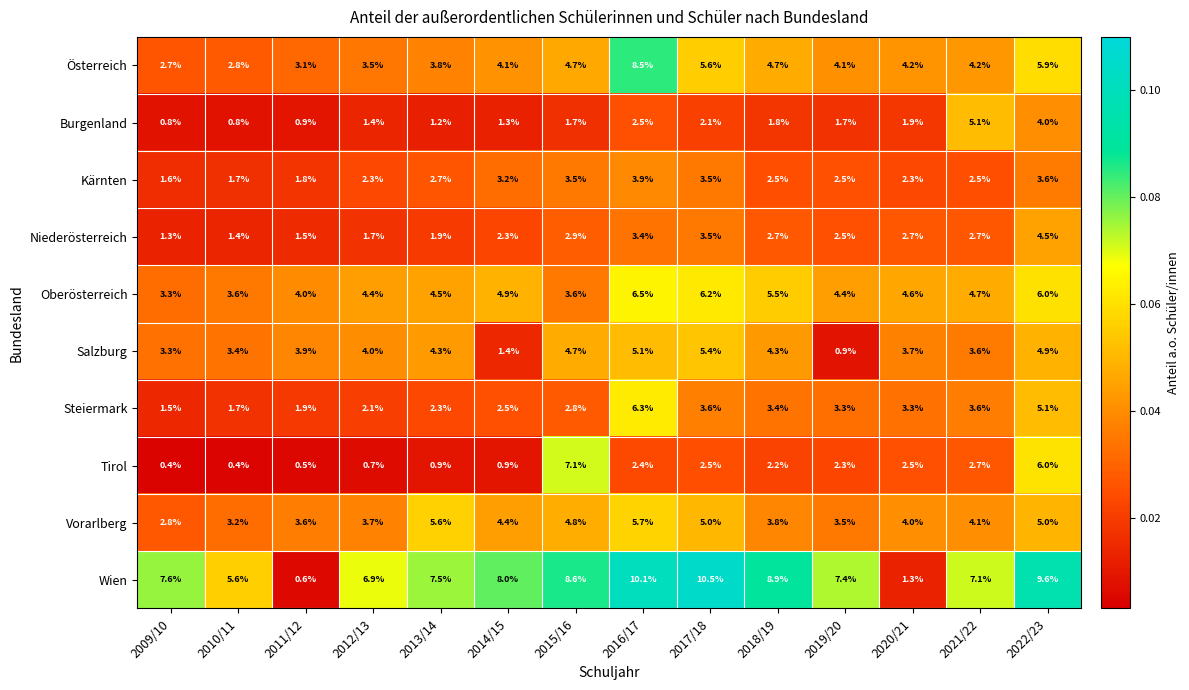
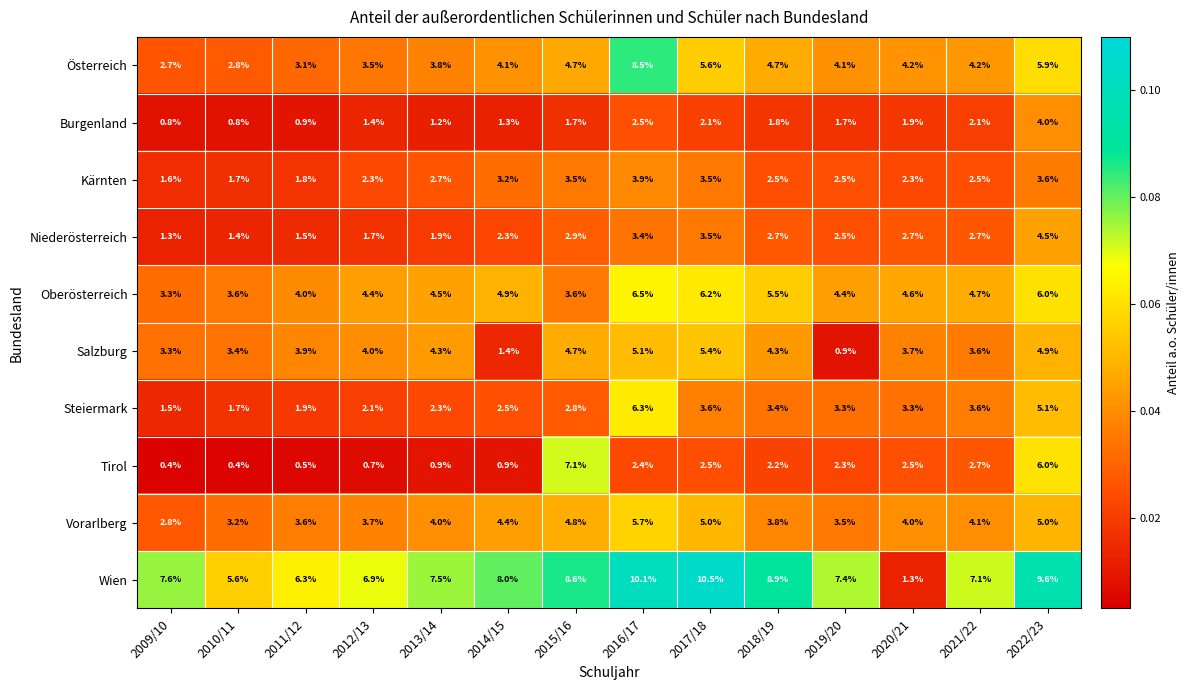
Burgenland, 2021/22: 5.1% -> 2.1%
Vorarlberg, 2013/14: 5.6% -> 4.0%
Wien, 2011/12: 0.6% -> 6.3%
